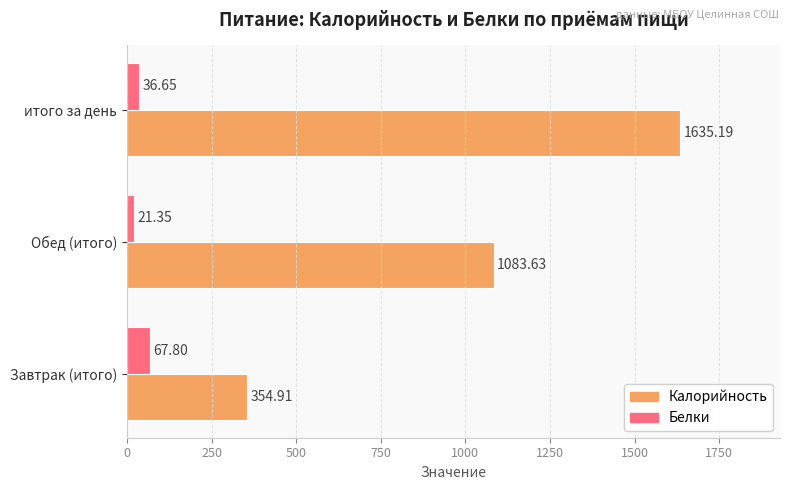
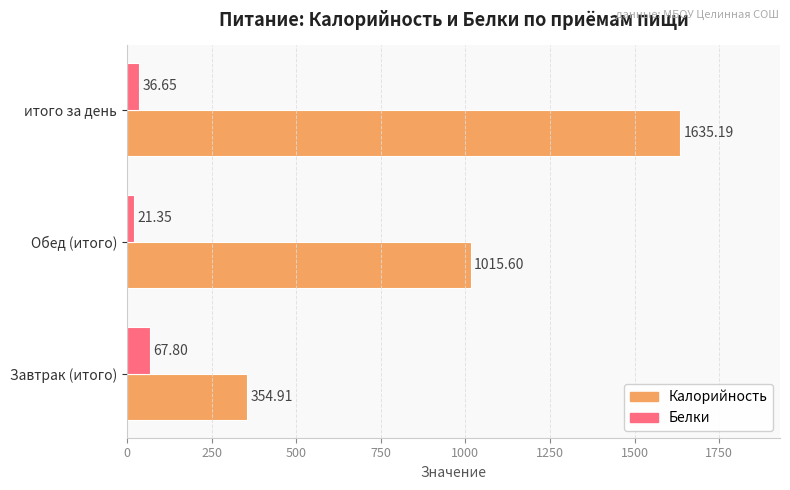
Калорийность, Обед (итого): 1083.63 -> 1015.60
